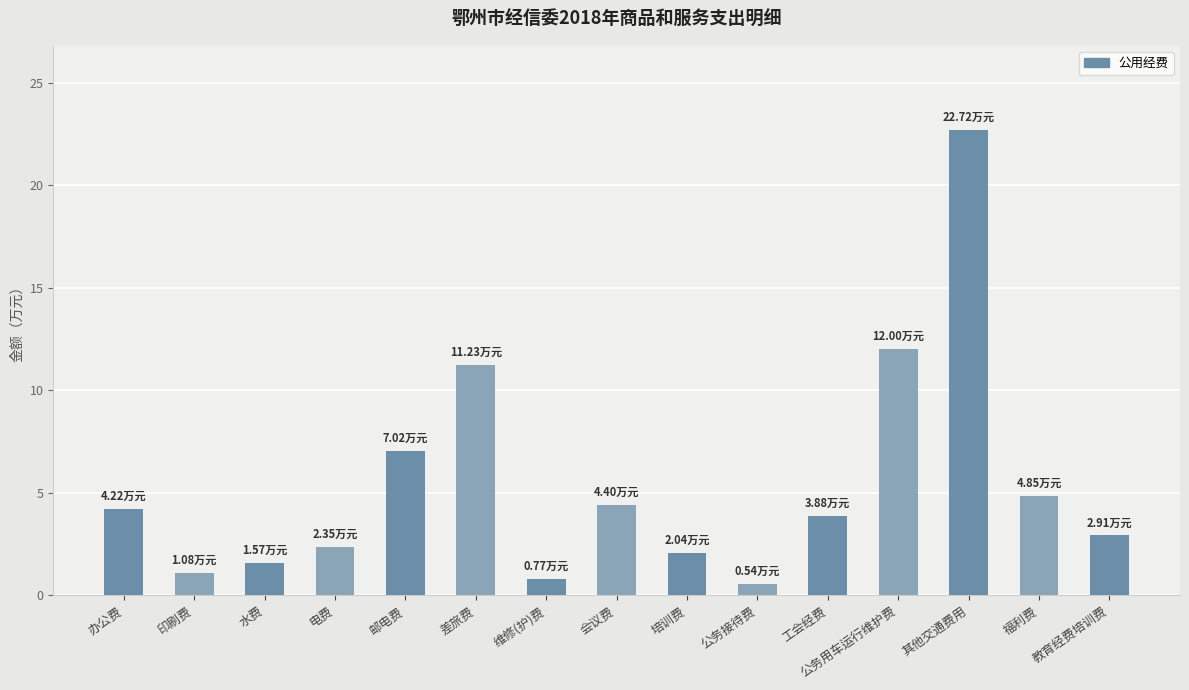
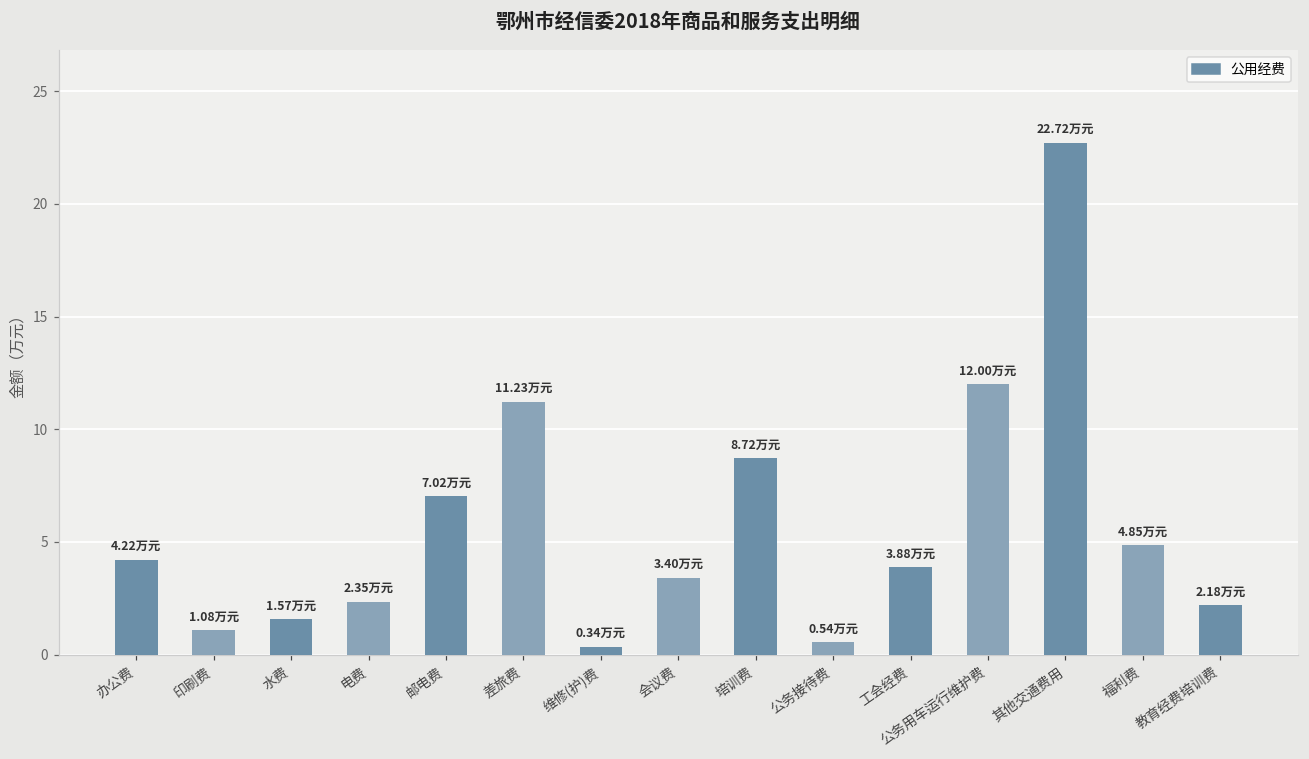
维修(护)费: 0.77 -> 0.34
会议费: 4.40 -> 3.40
培训费: 2.04 -> 8.72
教育经费培训费: 2.91 -> 2.18
